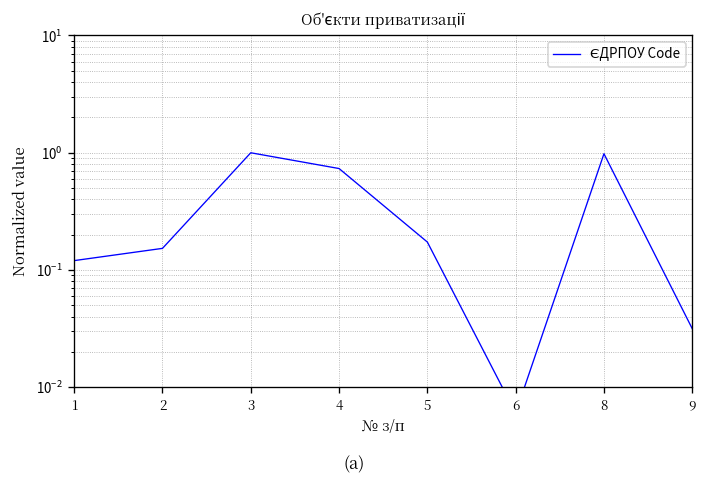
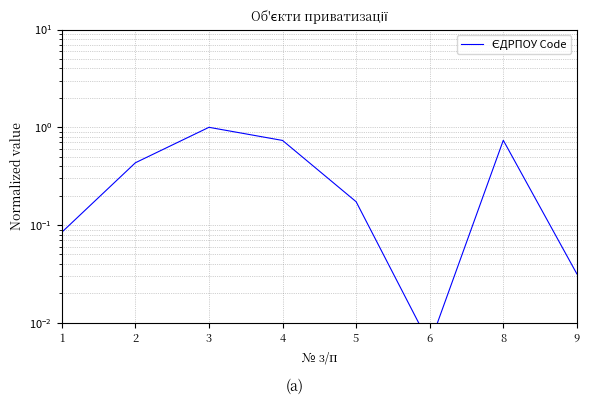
1: 0.12 -> 0.08
2: 0.15 -> 0.4
8: 1.0 -> 0.7
